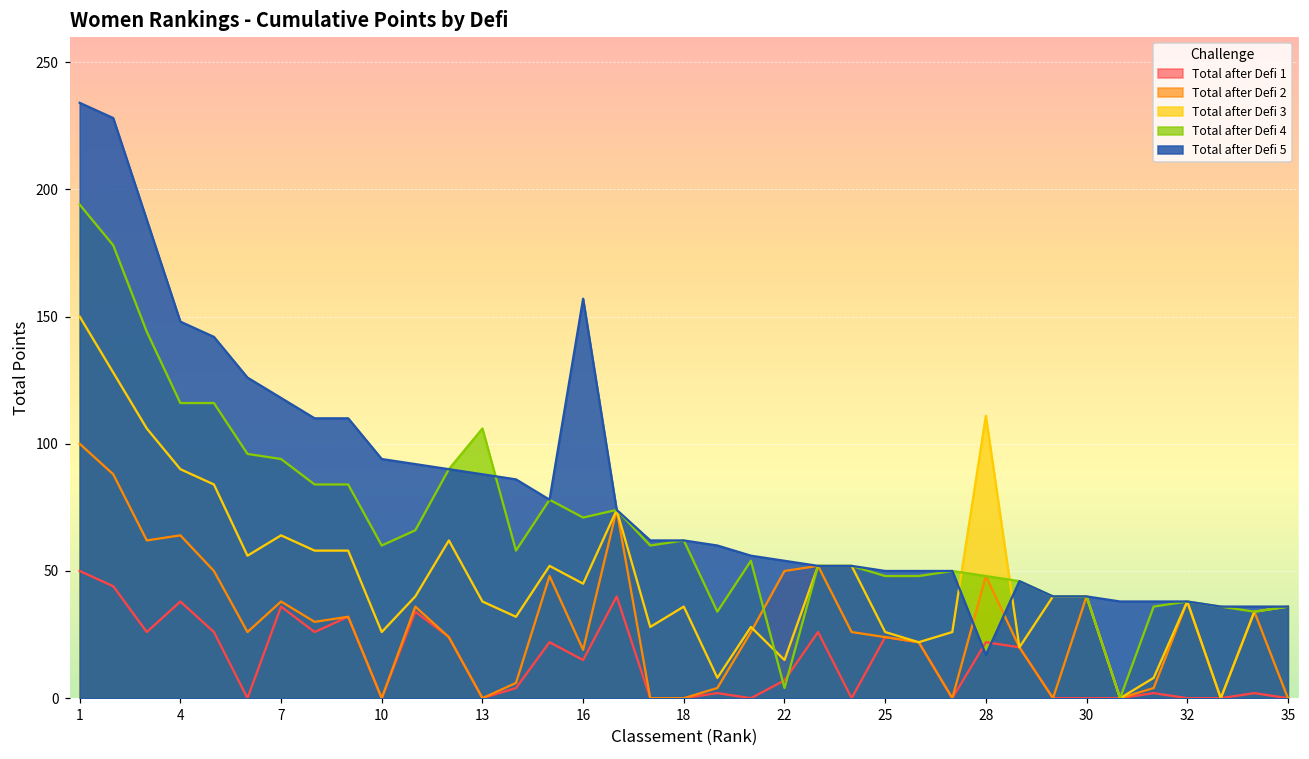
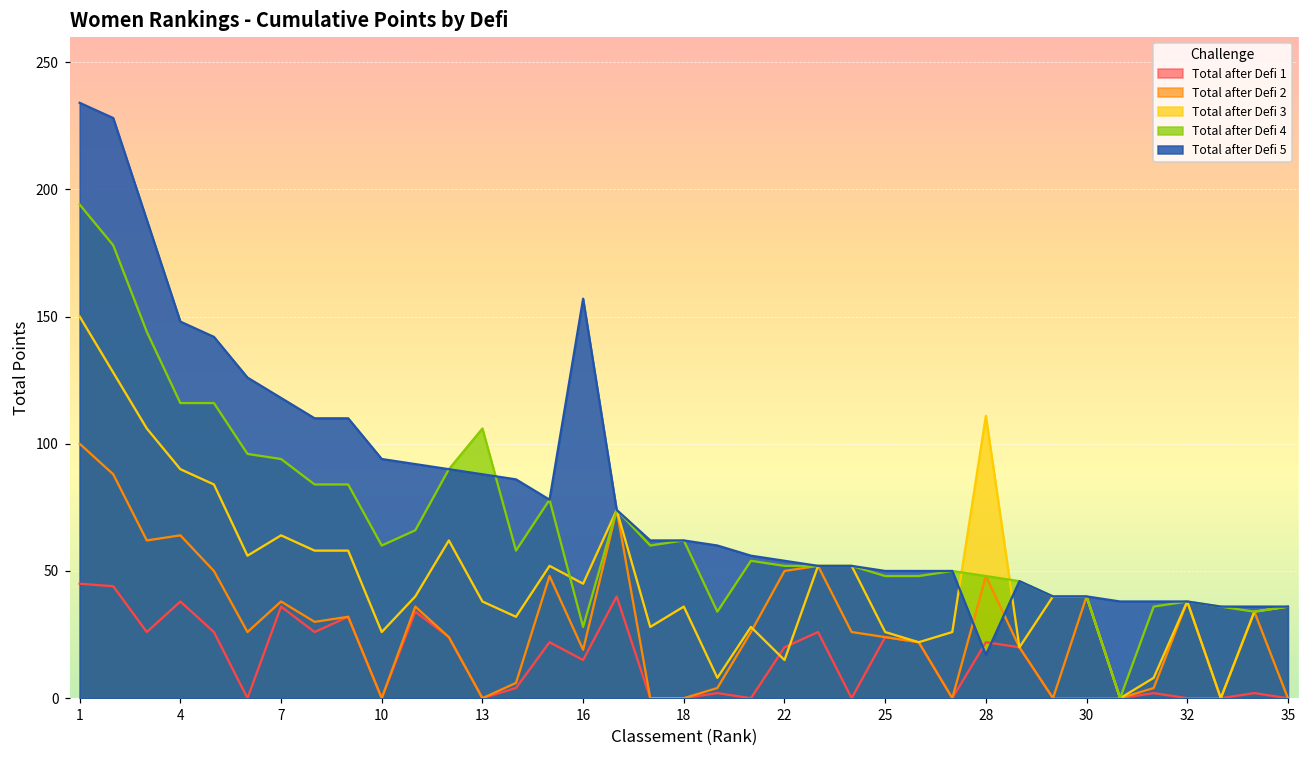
Total after Defi 1, 1: 50 -> 45
Total after Defi 4, 16: 71 -> 28
Total after Defi 1, 22: 7 -> 20
Total after Defi 4, 22: 4 -> 52
